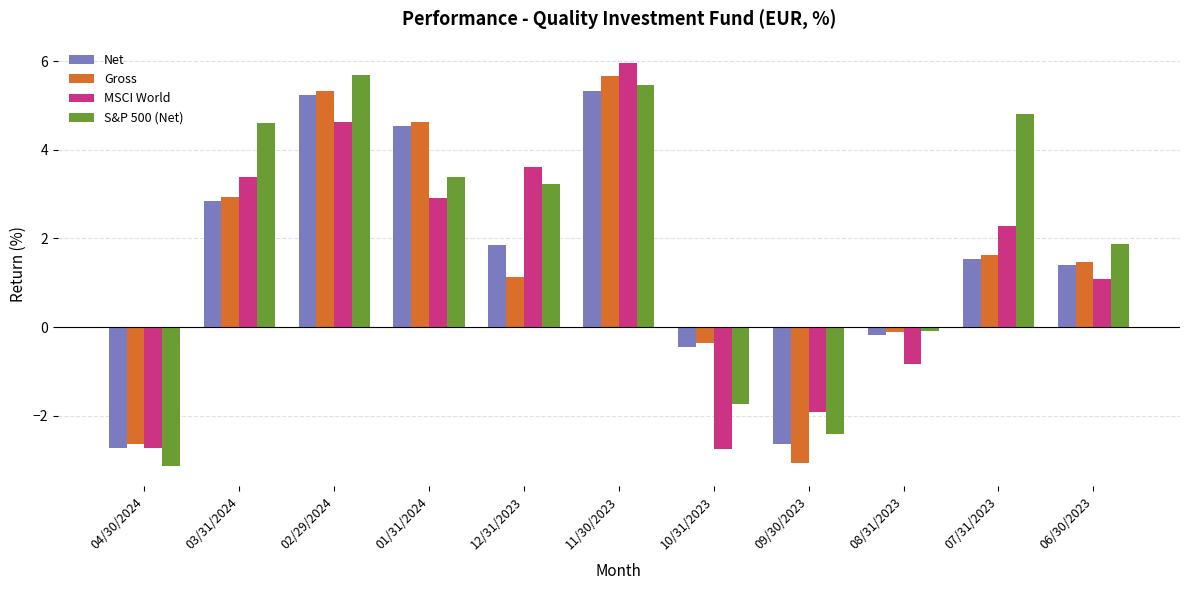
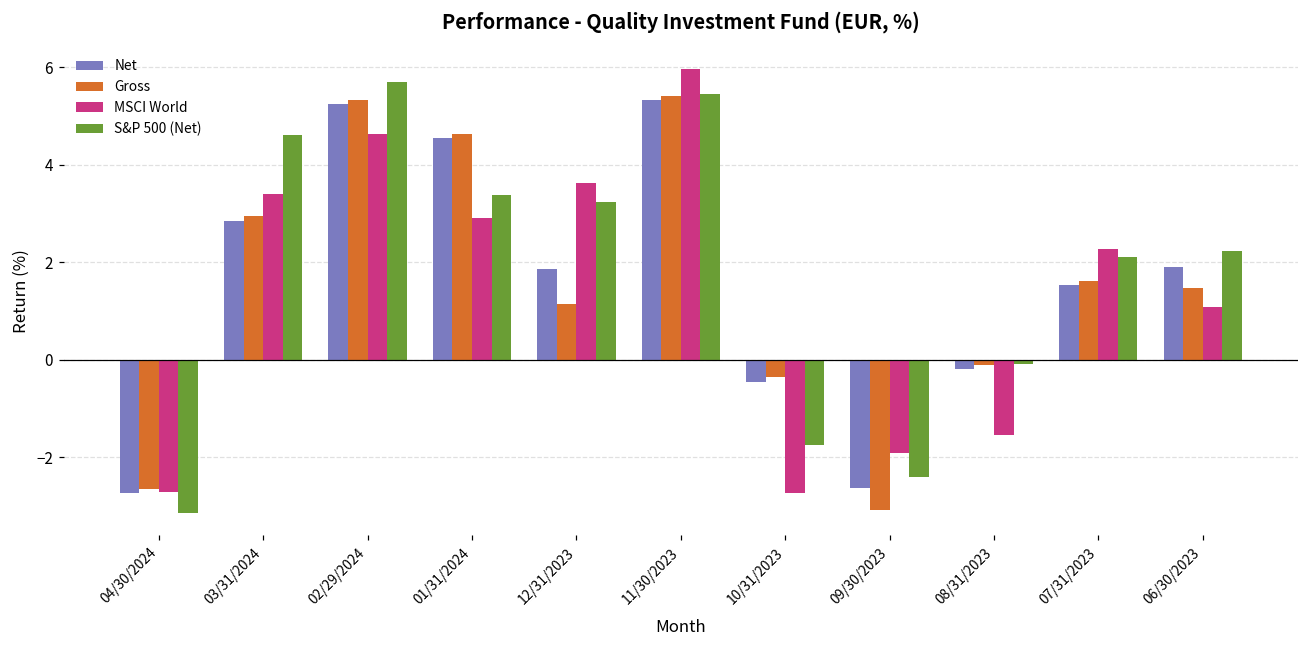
Gross, 11/30/2023: 5.7 -> 5.4
MSCI World, 08/31/2023: -0.8 -> -1.6
S&P 500 (Net), 07/31/2023: 4.8 -> 2.1
Net, 06/30/2023: 1.4 -> 1.9
S&P 500 (Net), 06/30/2023: 1.9 -> 2.2
